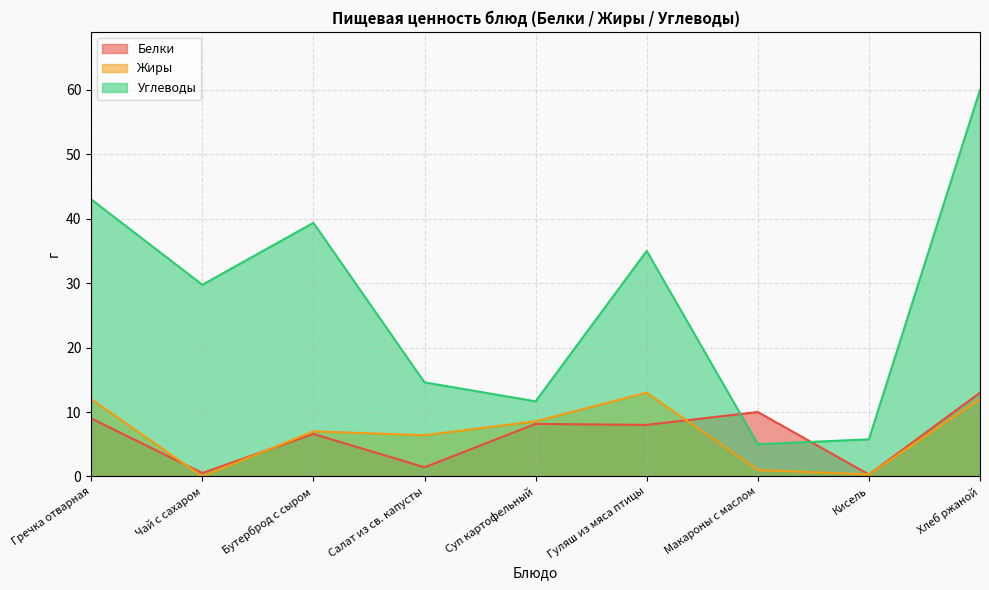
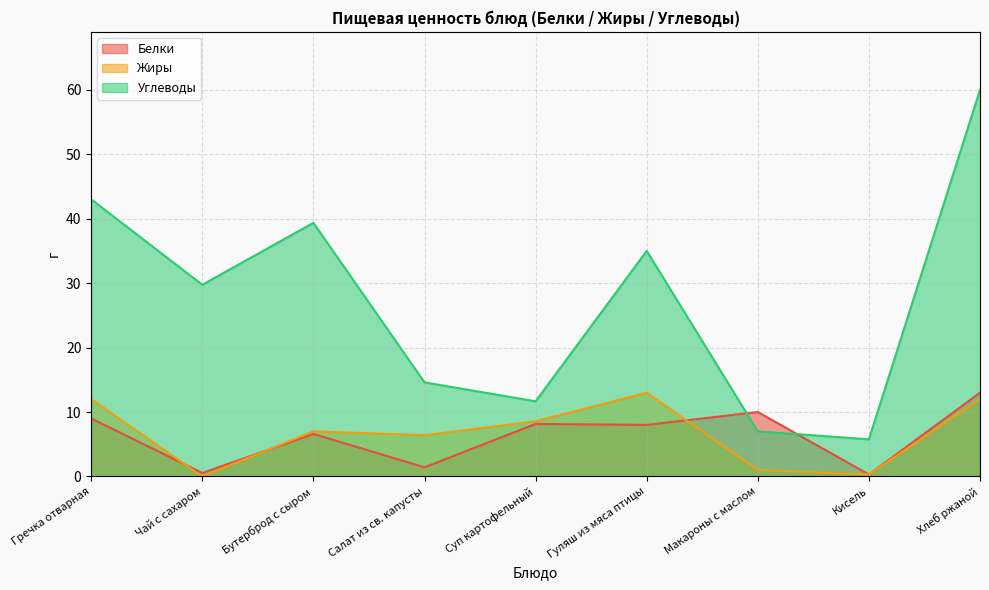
Углеводы, Макароны с маслом: 5 -> 7
